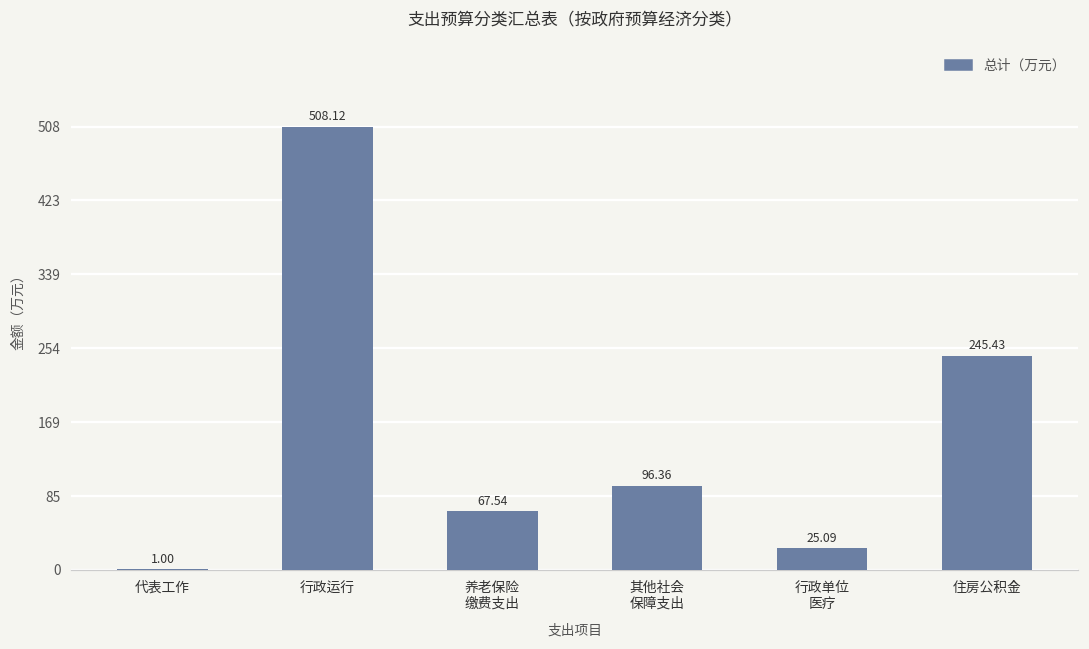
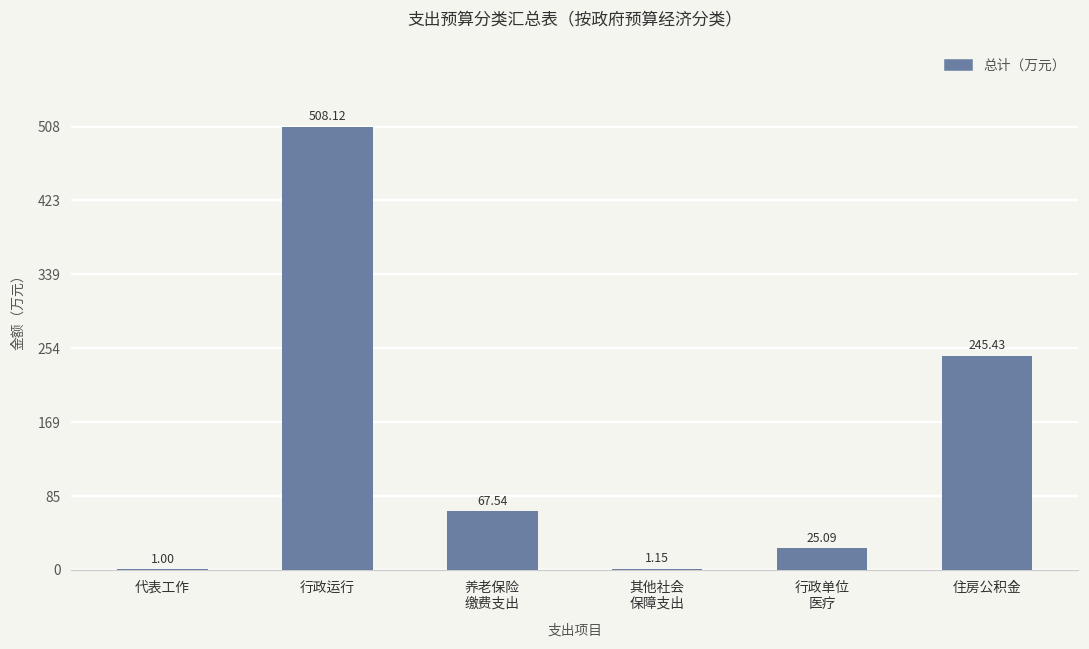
其他社会 保障支出: 96.36 -> 1.15
